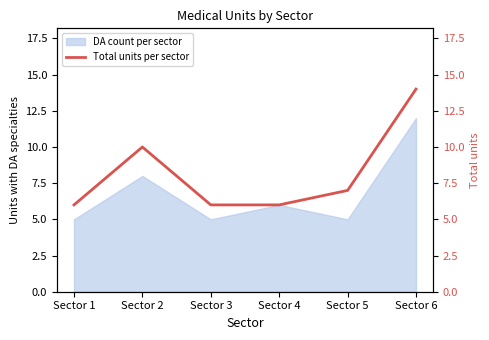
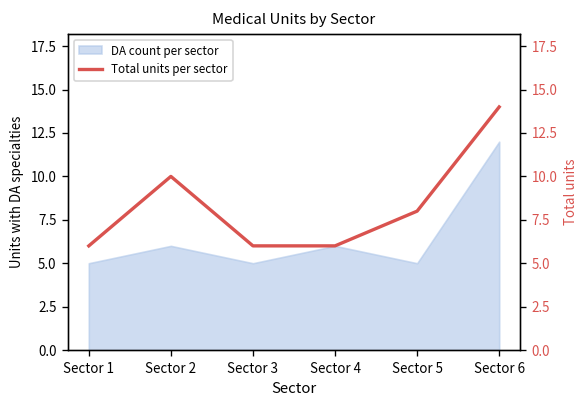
DA count per sector, Sector 2: 8 -> 6
Total units per sector, Sector 5: 7 -> 8
